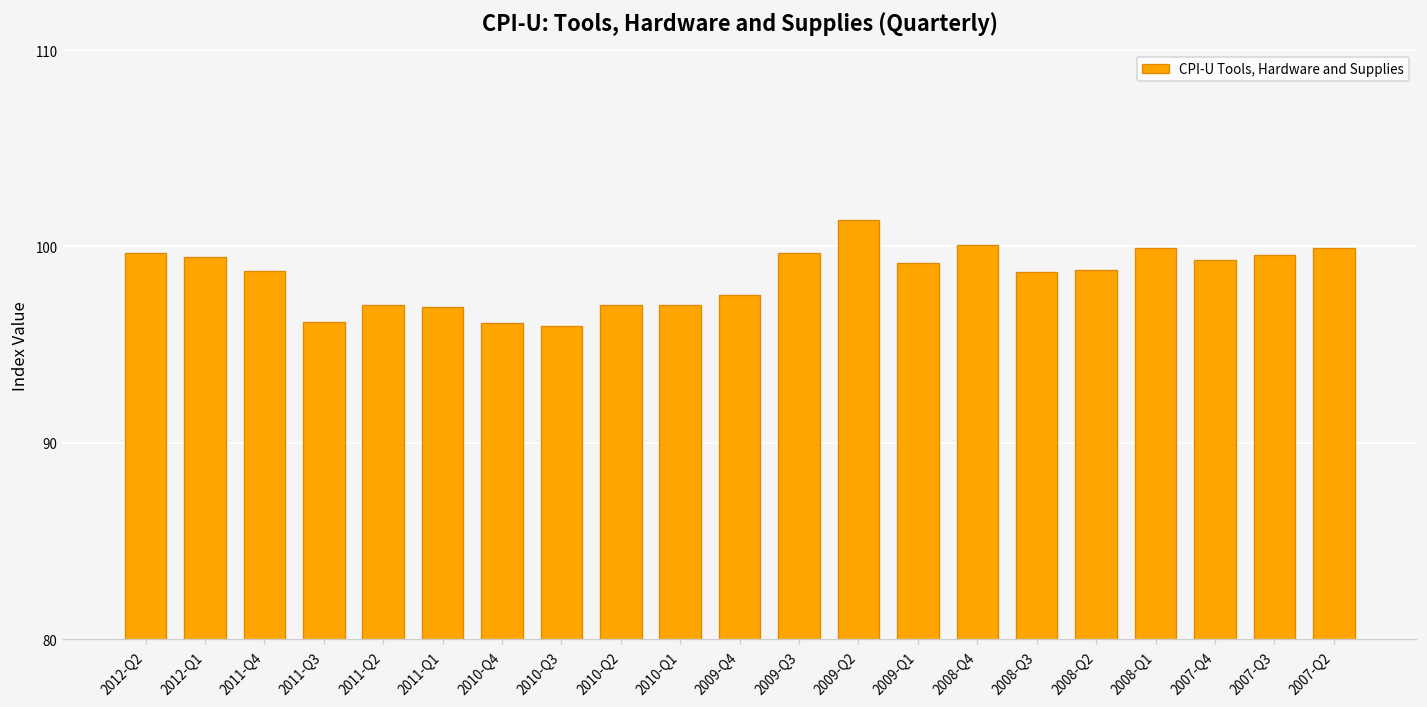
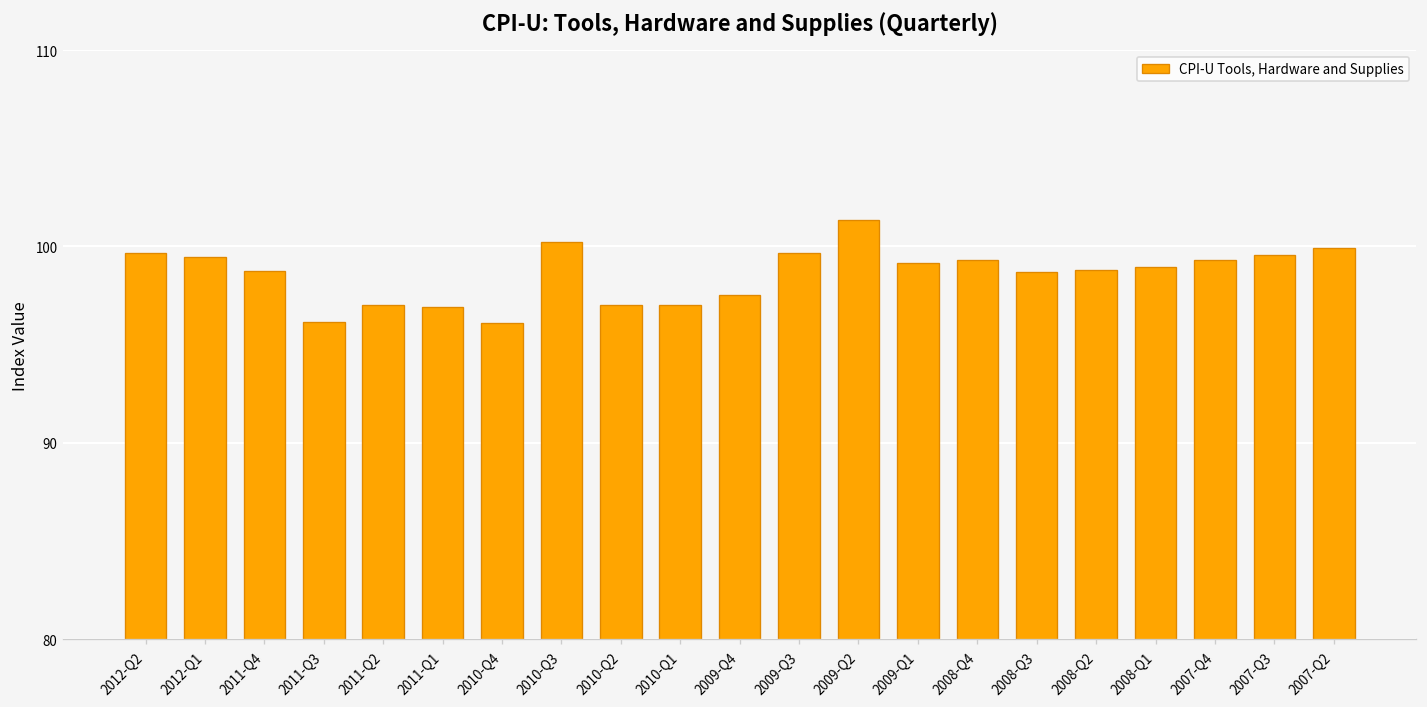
2010-Q3: 96.0 -> 100.2
2008-Q4: 100.1 -> 99.3
2008-Q1: 99.9 -> 99.0
